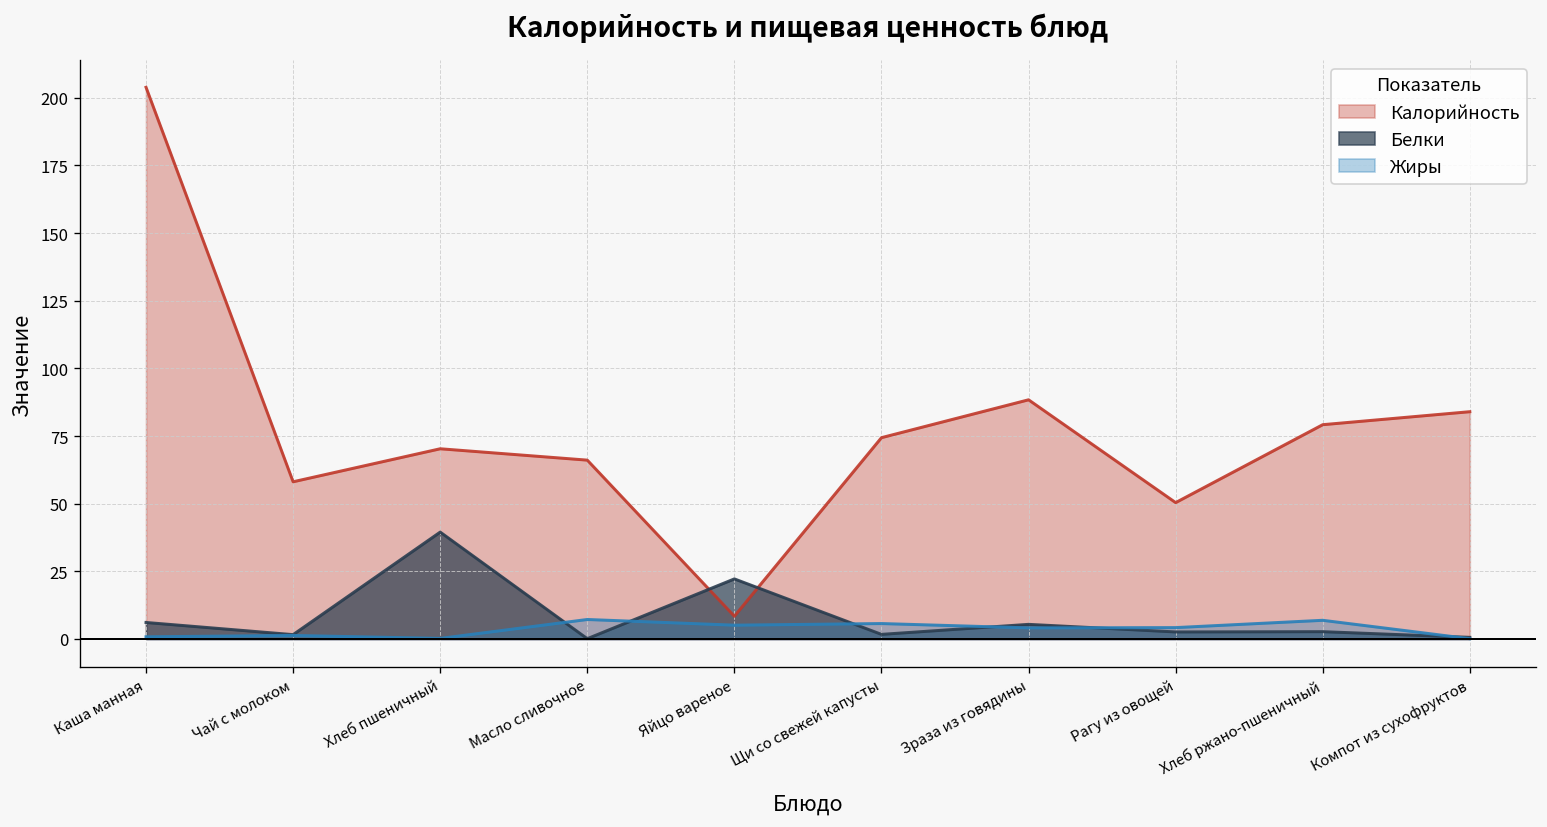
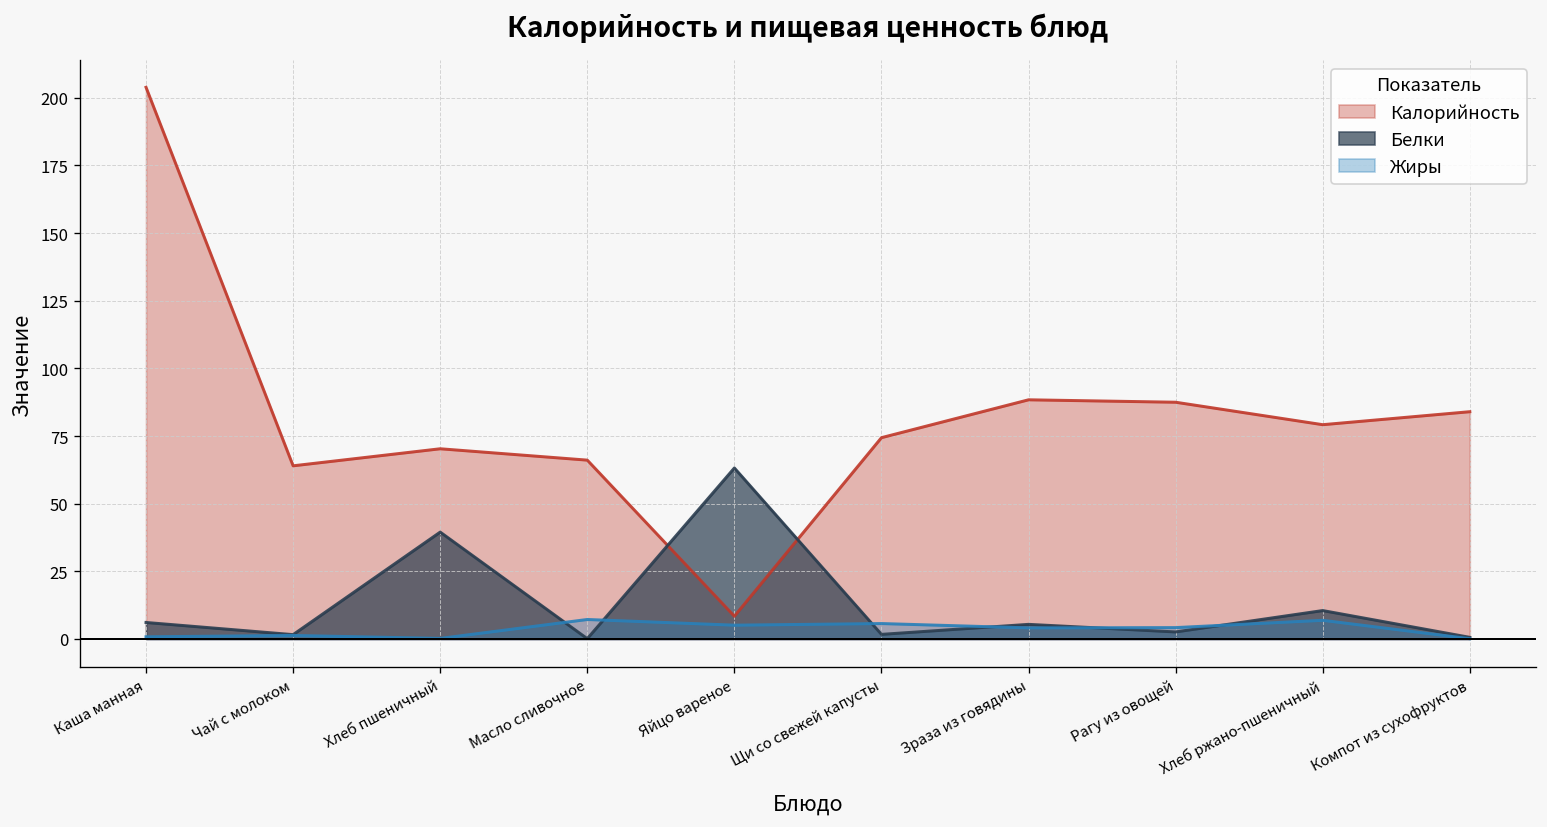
Калорийность, Чай с молоком: 58 -> 64
Белки, Яйцо вареное: 22 -> 63
Калорийность, Рагу из овощей: 50 -> 88
Белки, Хлеб ржано-пшеничный: 3 -> 11
